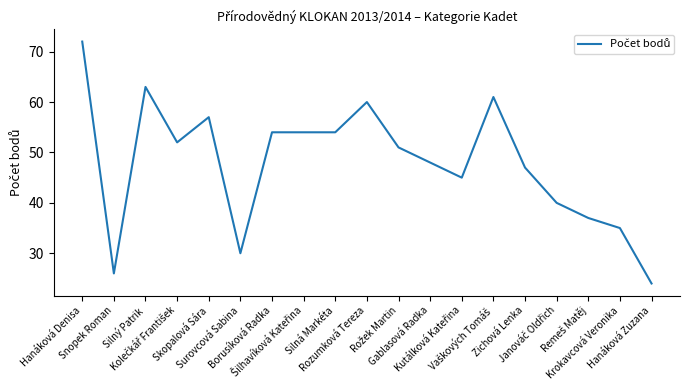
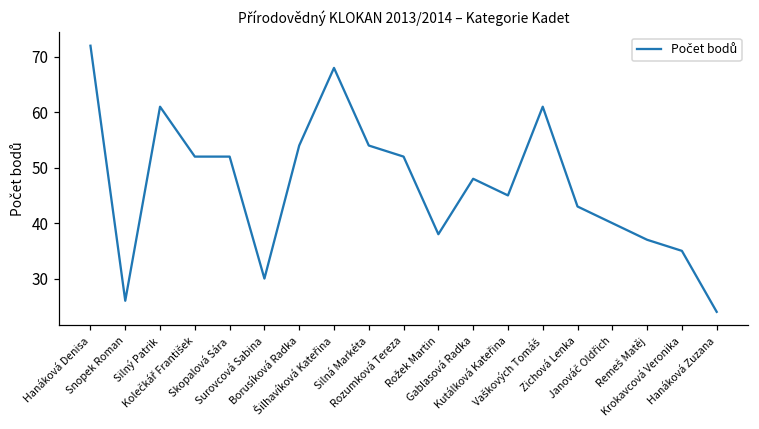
Silný Patrik: 63 -> 61
Skopalová Sára: 57 -> 52
Šilhavíková Kateřina: 54 -> 68
Rozumková Tereza: 60 -> 52
Rožek Martin: 51 -> 38
Zichová Lenka: 47 -> 43
